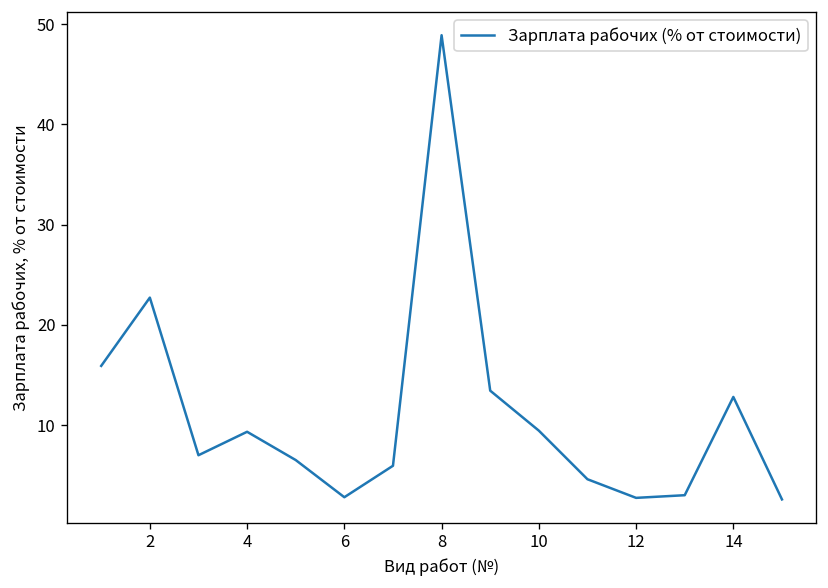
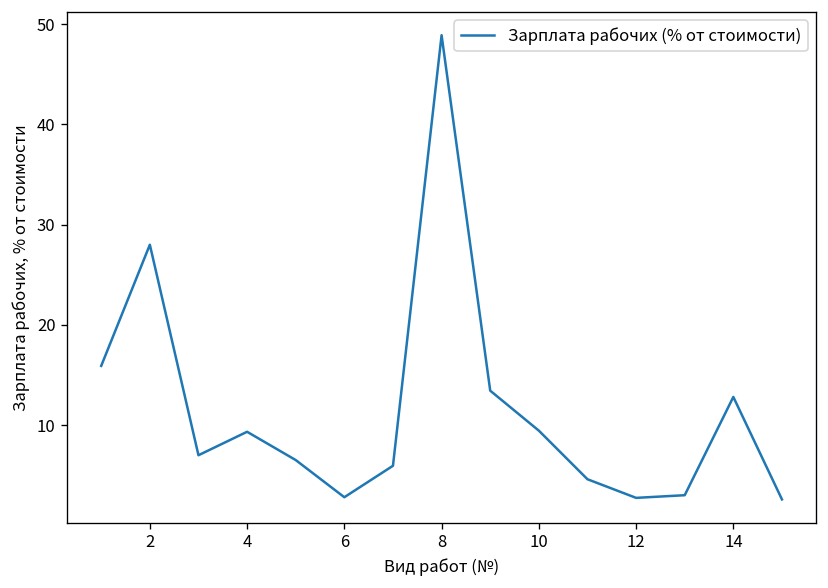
2: 23 -> 28
